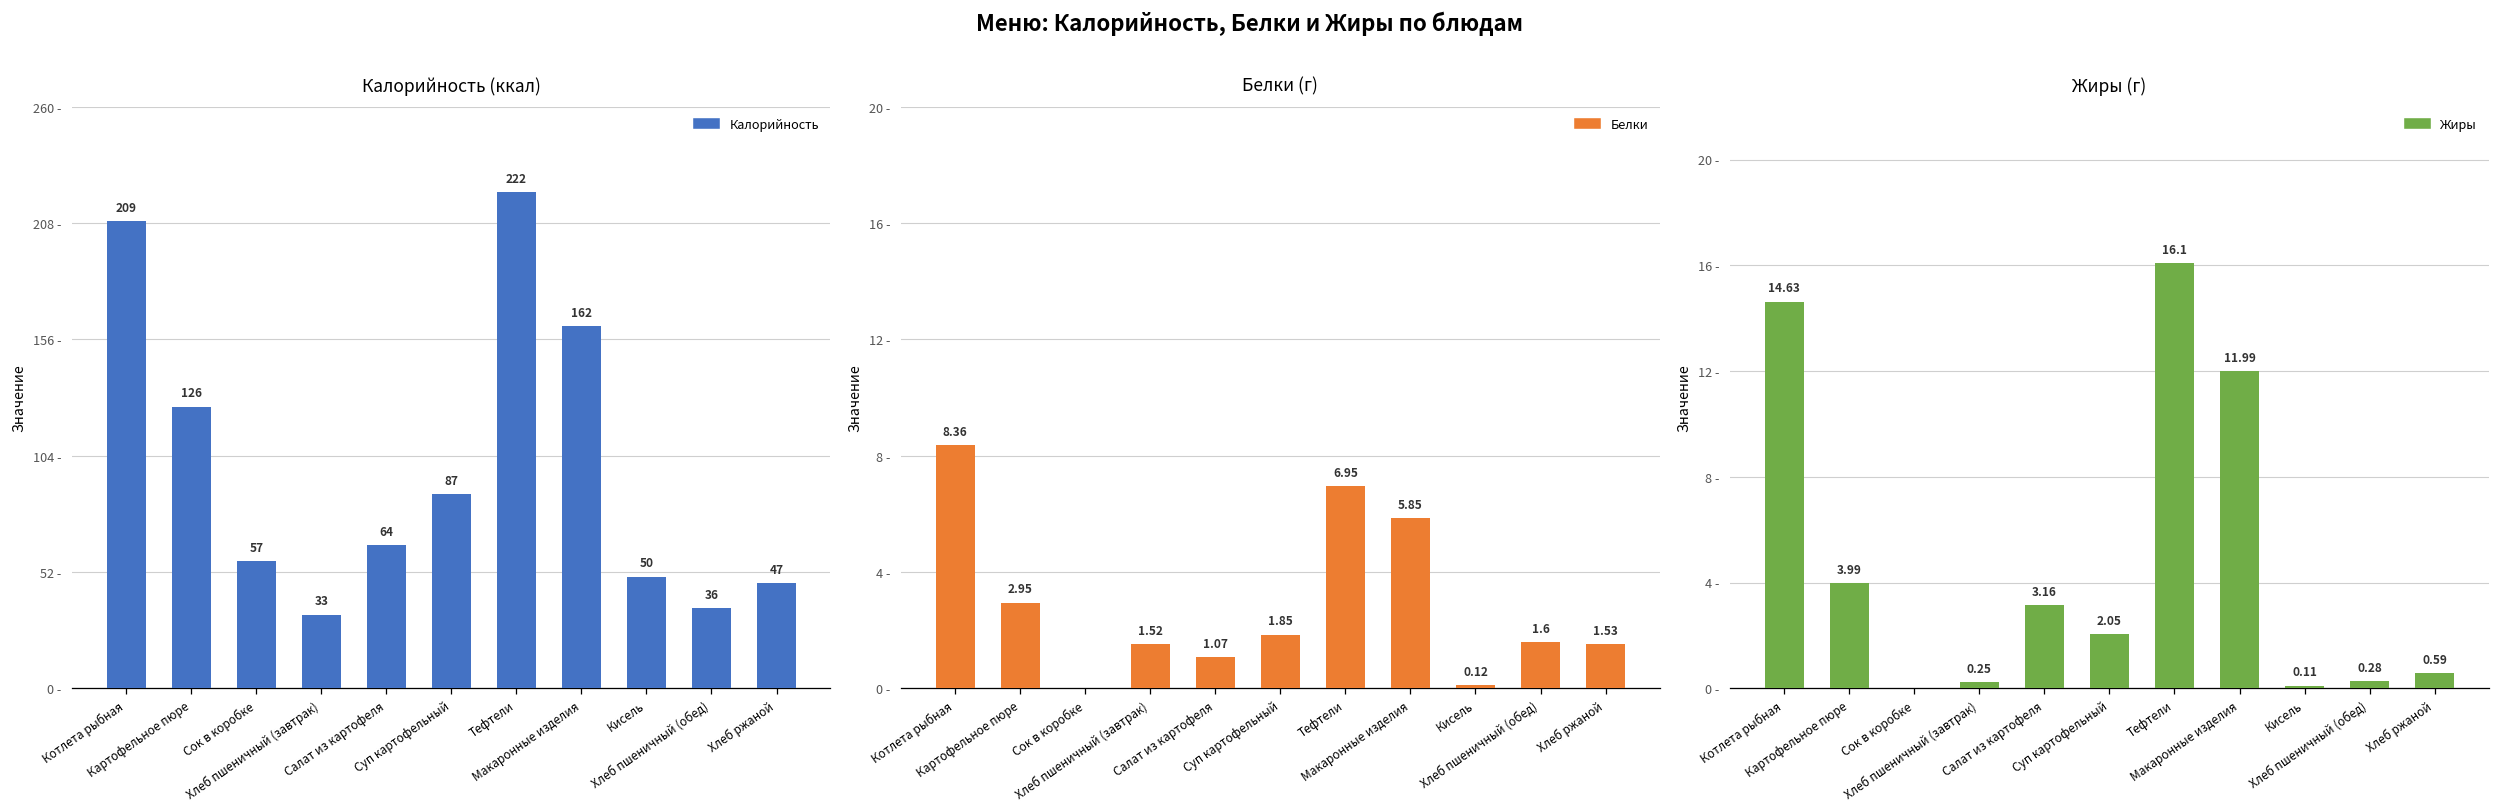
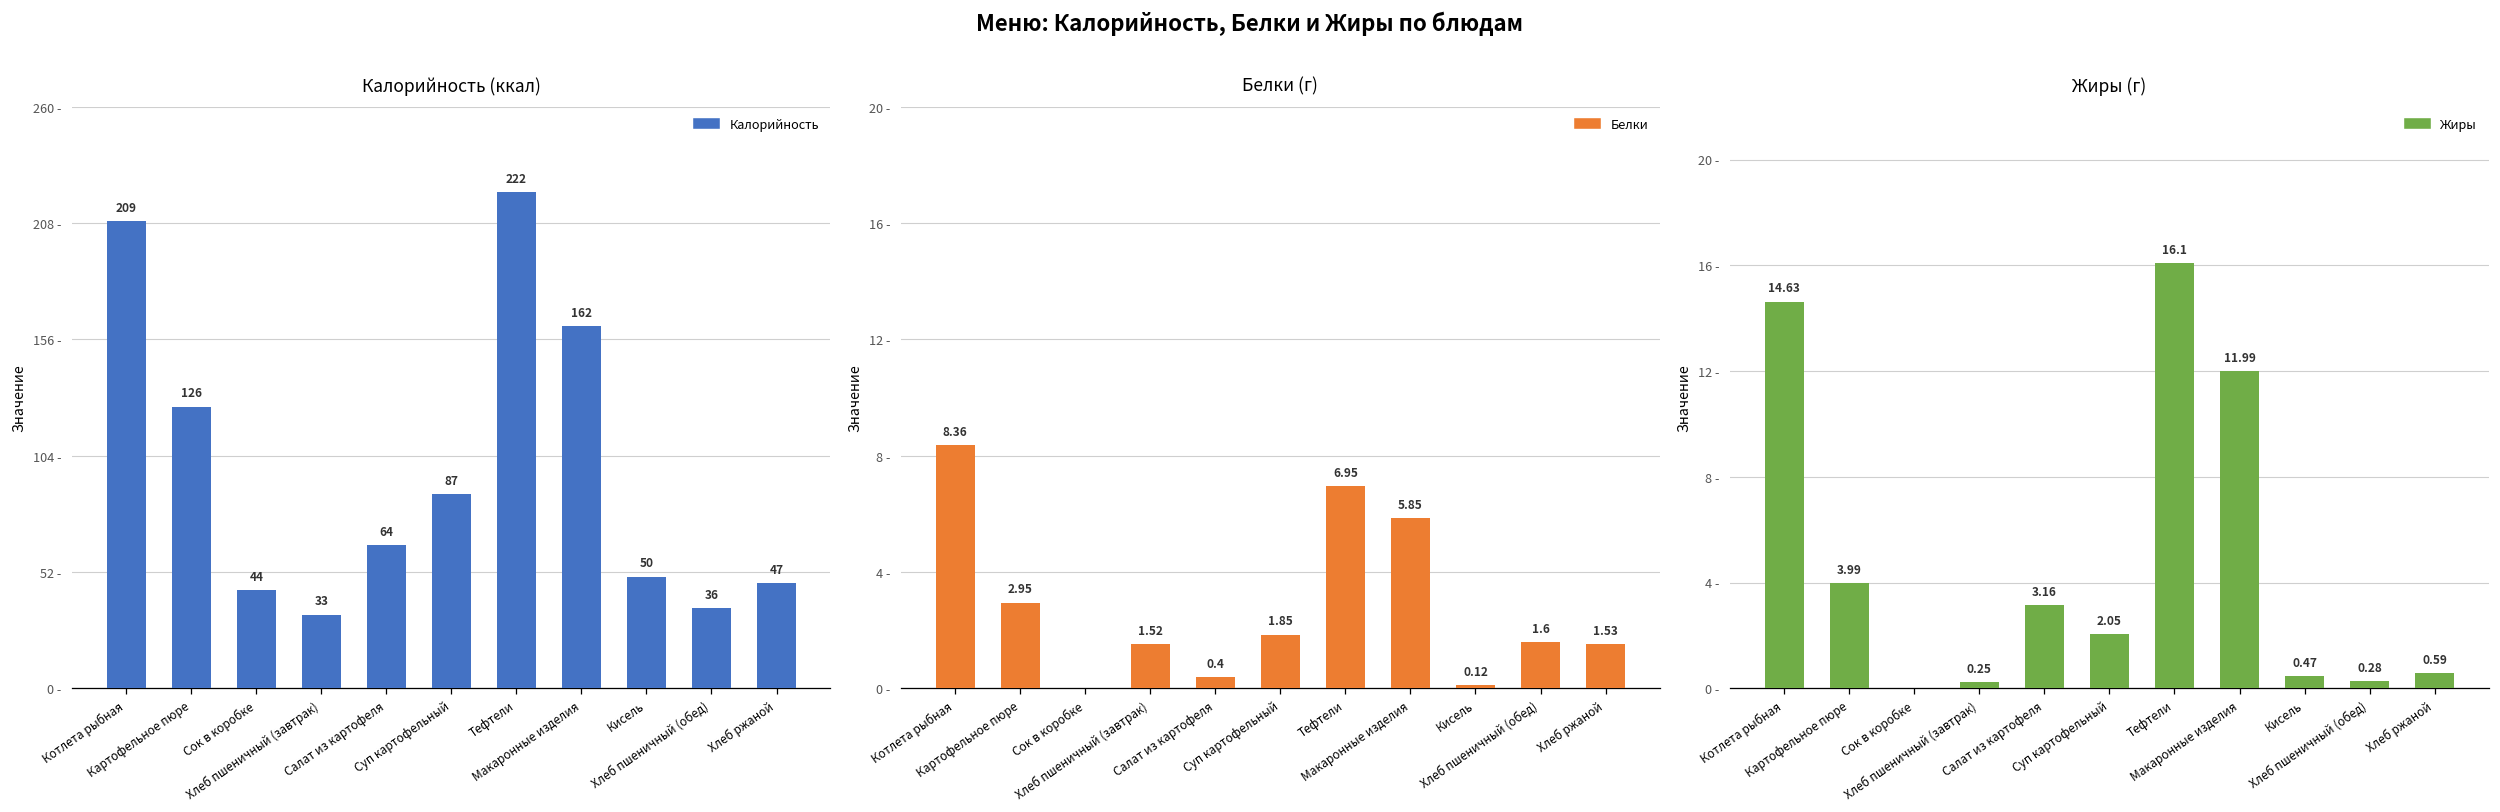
Калорийность (ккал), Сок в коробке: 57 -> 44
Белки (г), Салат из картофеля: 1.07 -> 0.4
Жиры (г), Кисель: 0.11 -> 0.47
